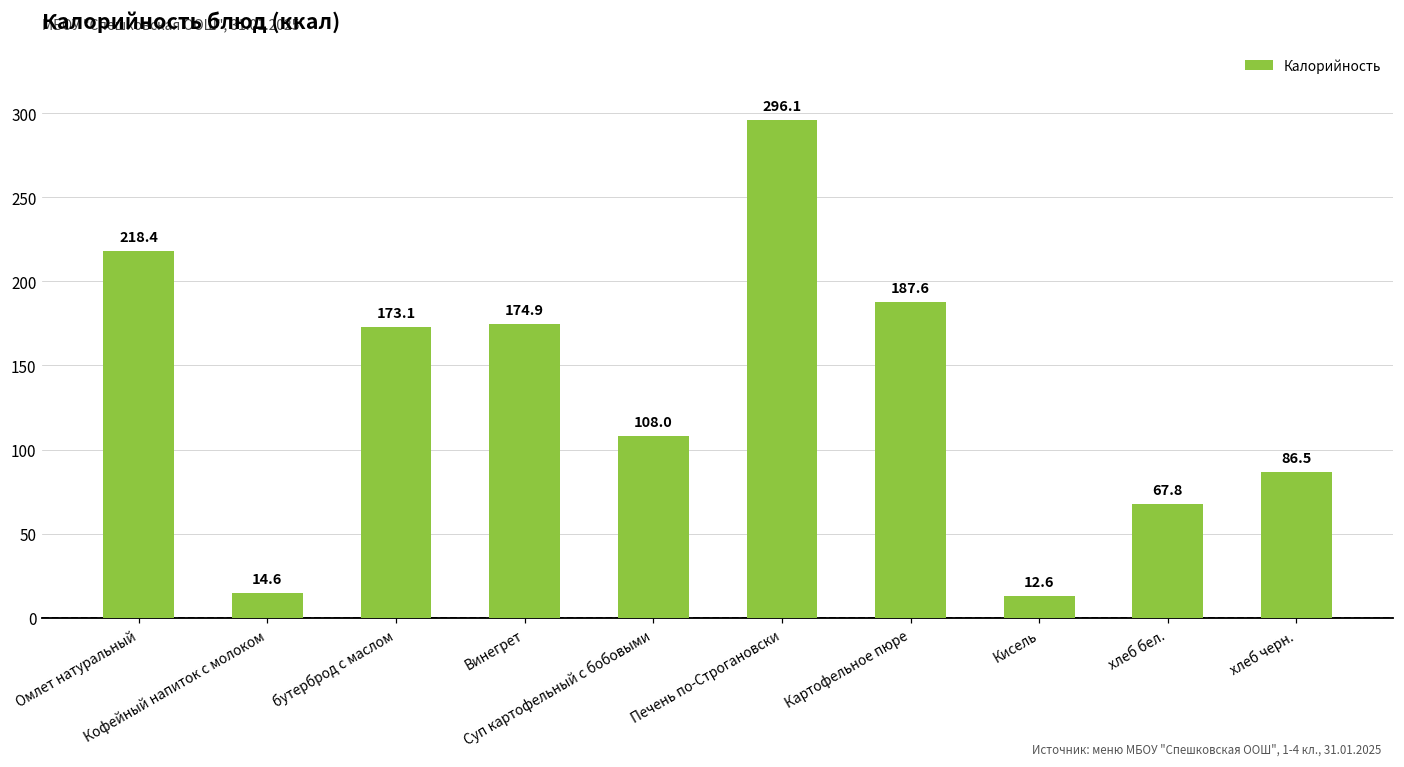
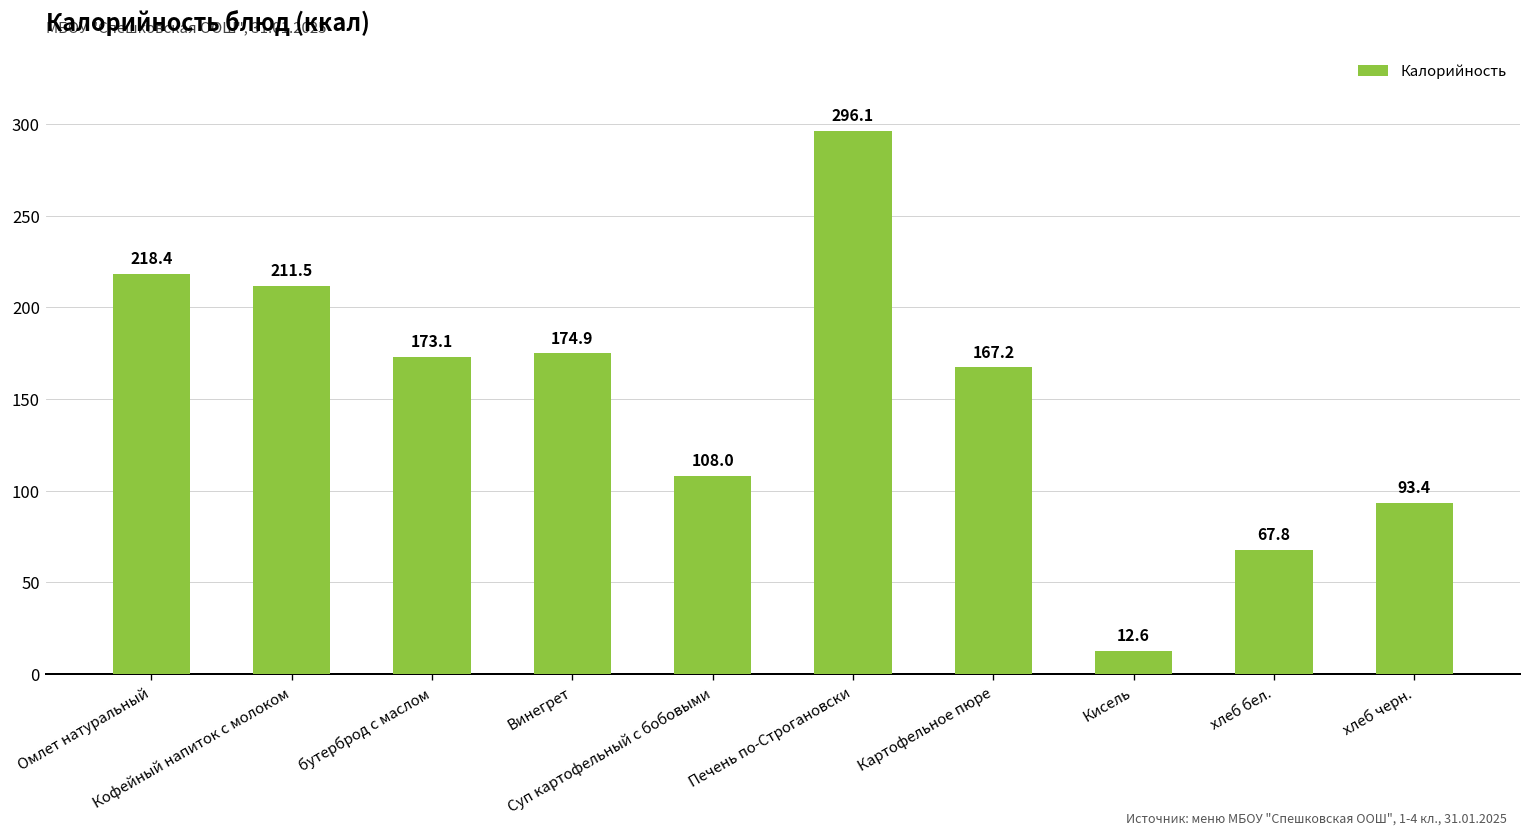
Кофейный напиток с молоком: 14.6 -> 211.5
Картофельное пюре: 187.6 -> 167.2
хлеб черн.: 86.5 -> 93.4
